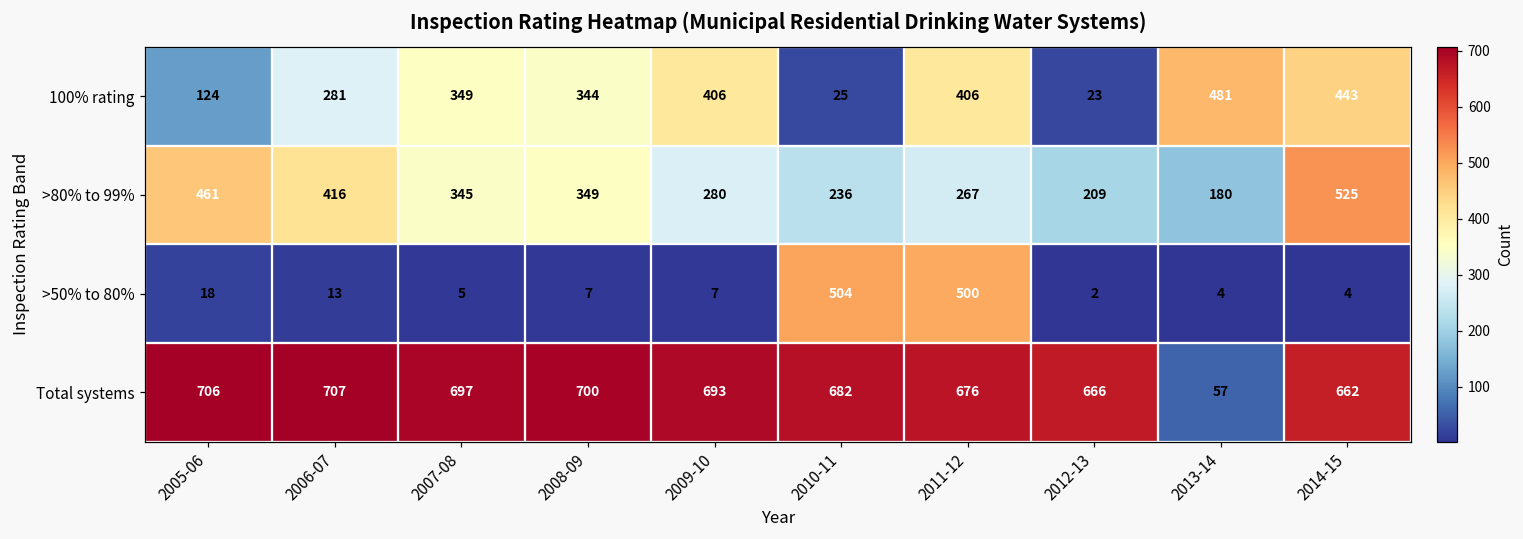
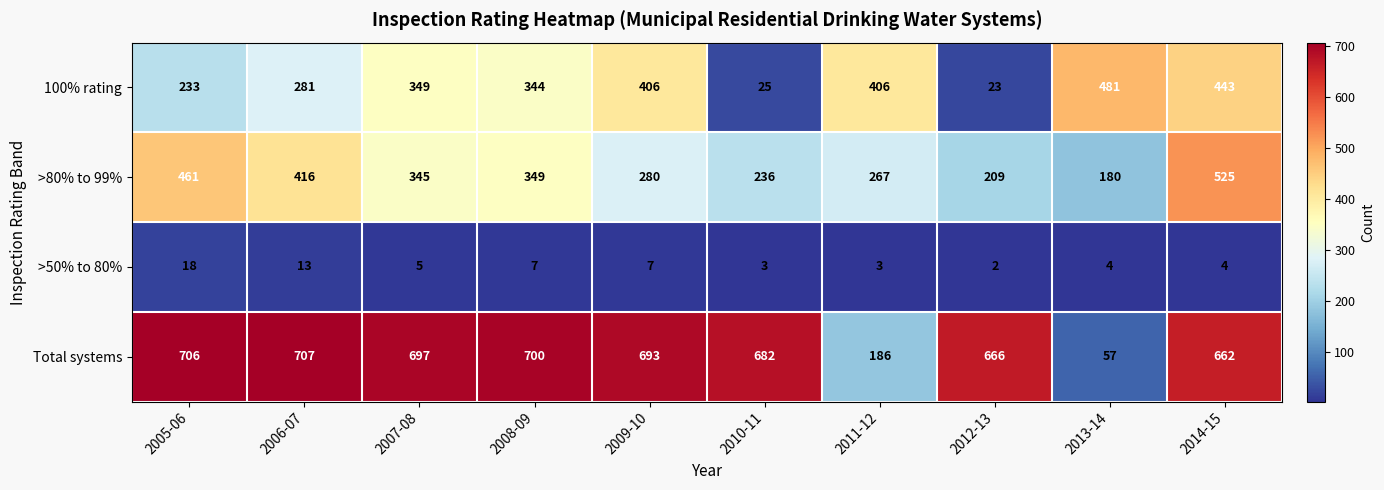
100% rating, 2005-06: 124 -> 233
>50% to 80%, 2010-11: 504 -> 3
>50% to 80%, 2011-12: 500 -> 3
Total systems, 2011-12: 676 -> 186
